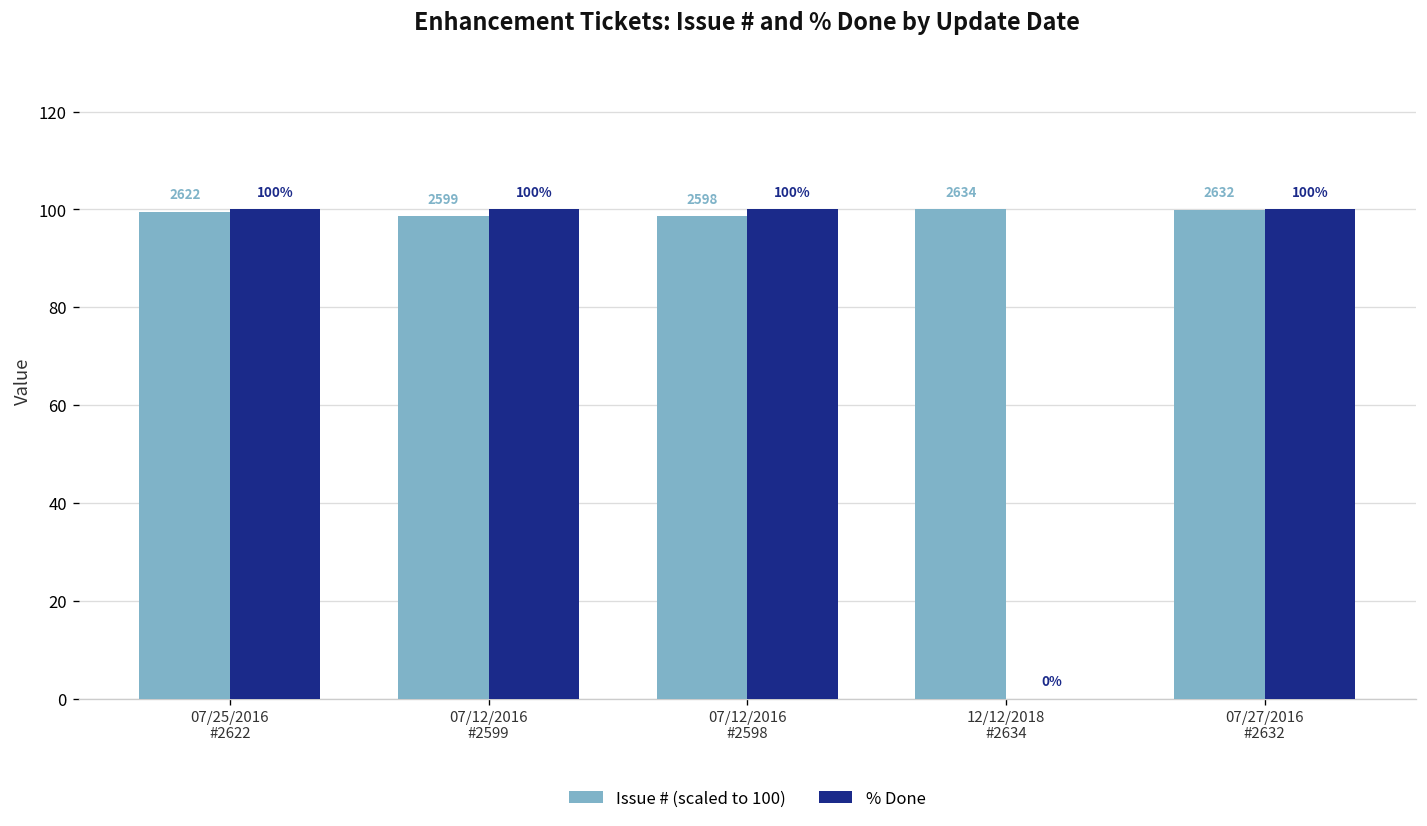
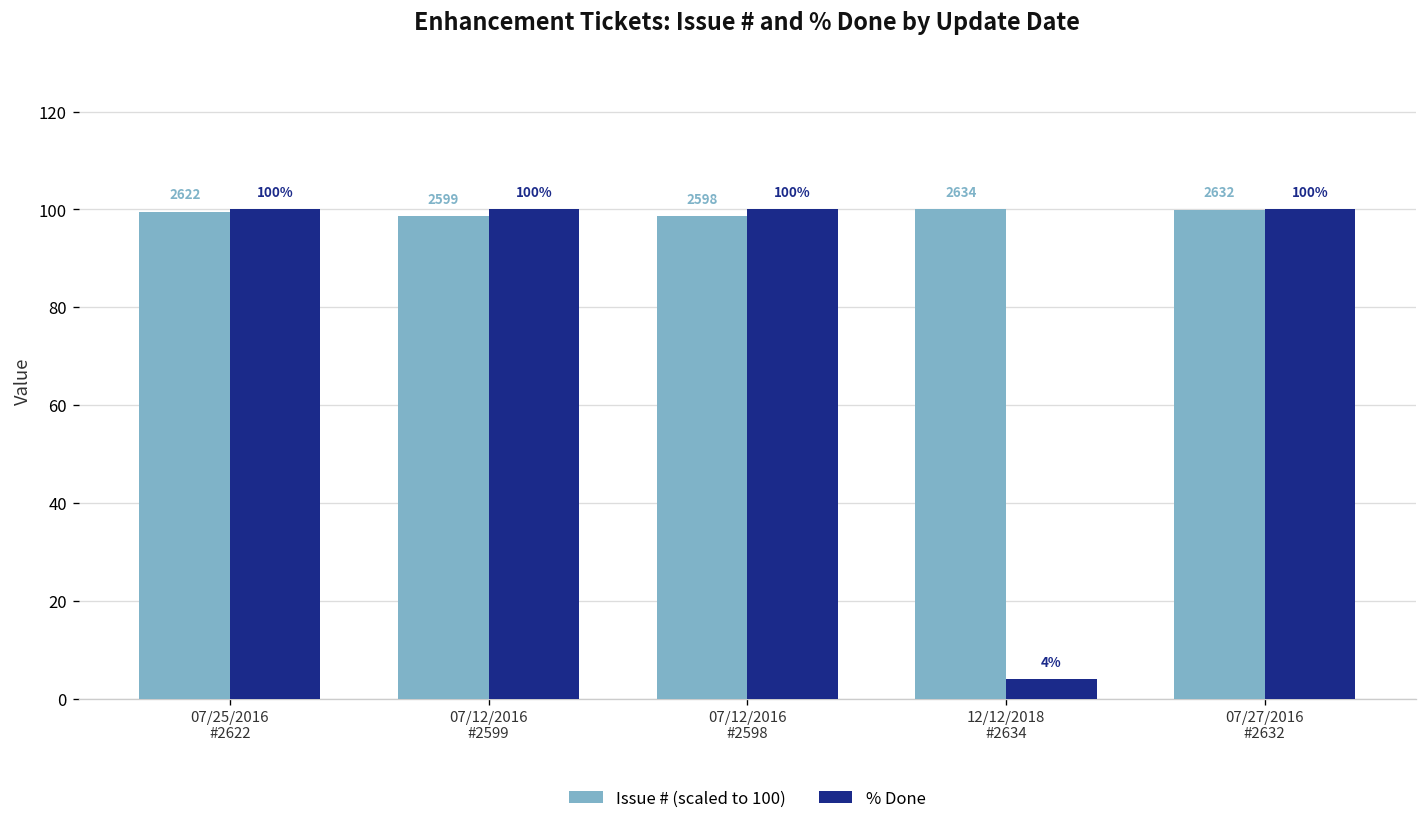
% Done, 12/12/2018 #2634: 0% -> 4%
